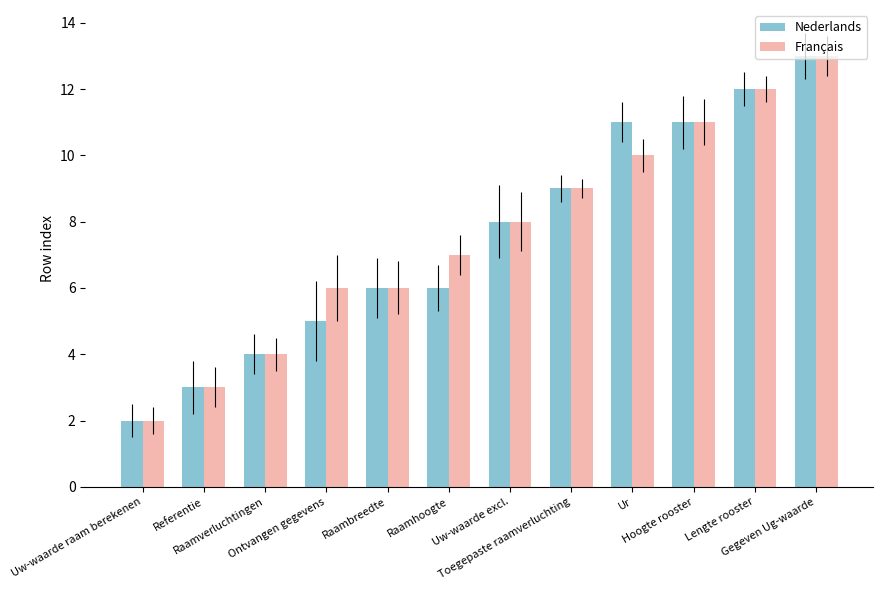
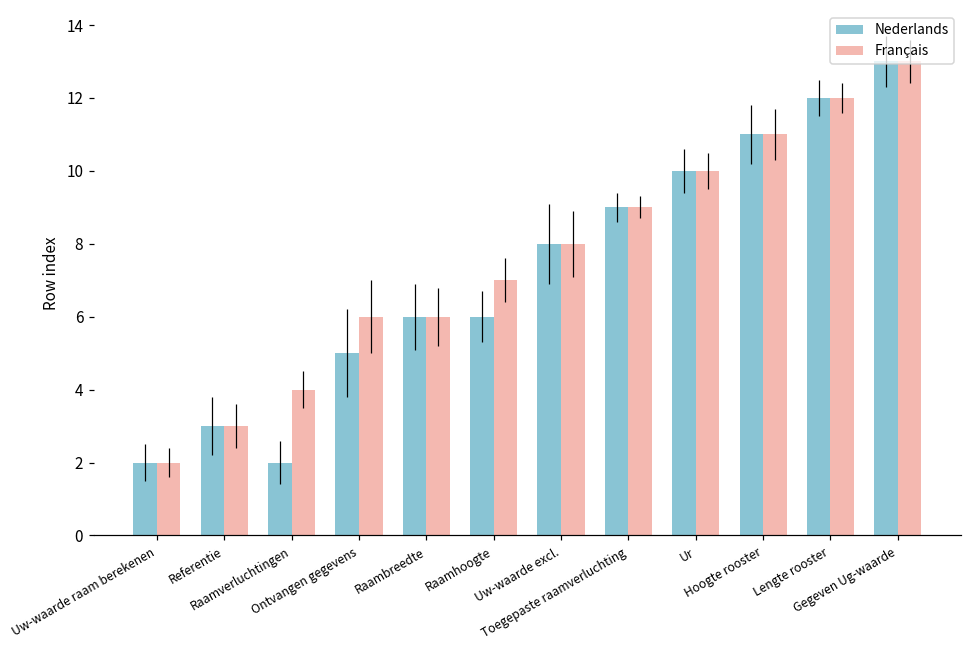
Nederlands, Raamverluchtingen: 4 -> 2
Nederlands, Ur: 11 -> 10
